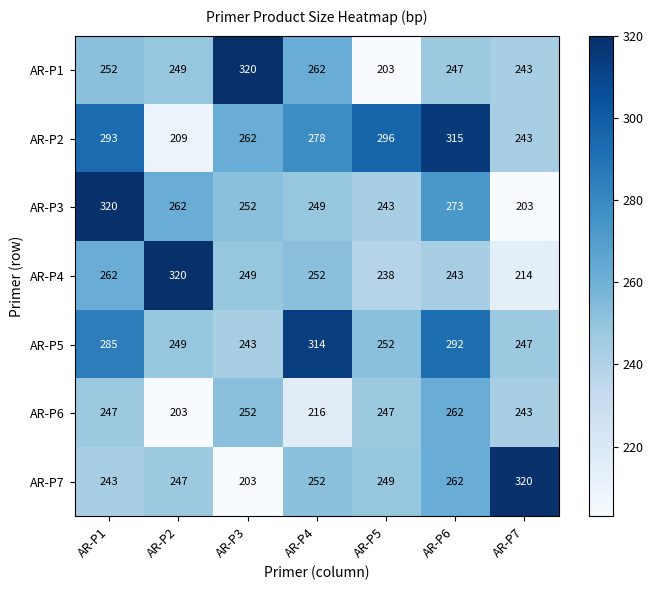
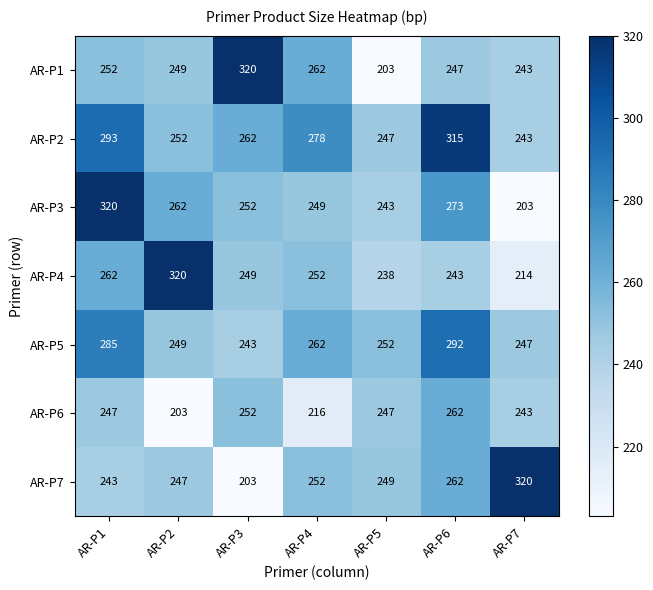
AR-P2, AR-P2: 209 -> 252
AR-P2, AR-P5: 296 -> 247
AR-P5, AR-P4: 314 -> 262
